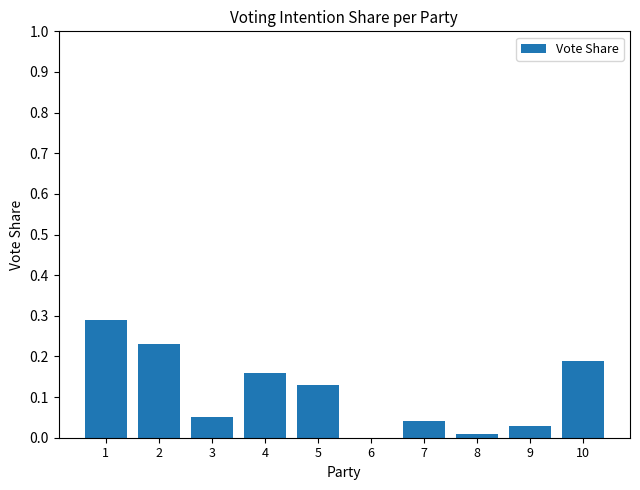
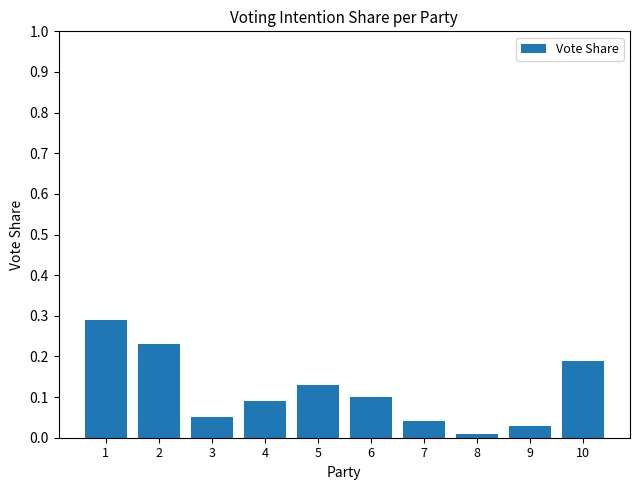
4: 0.16 -> 0.09
6: 0.0 -> 0.1
